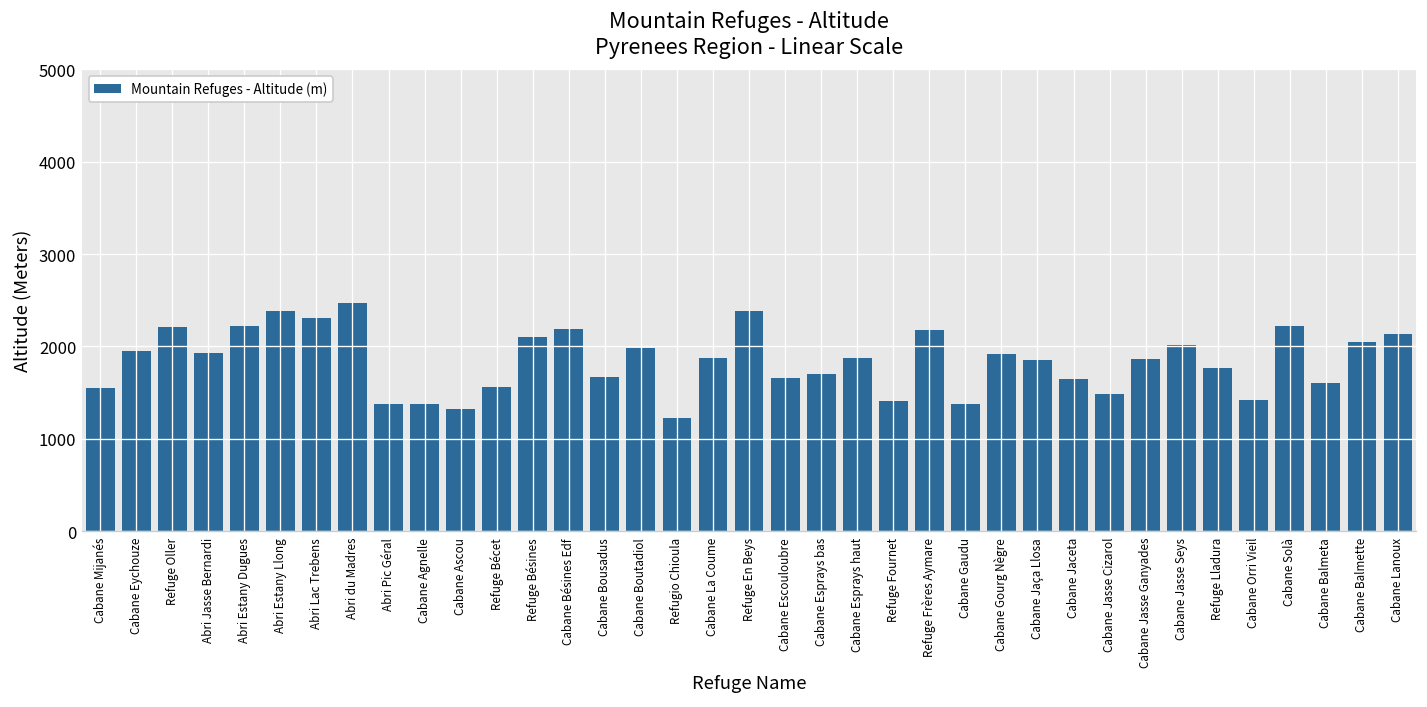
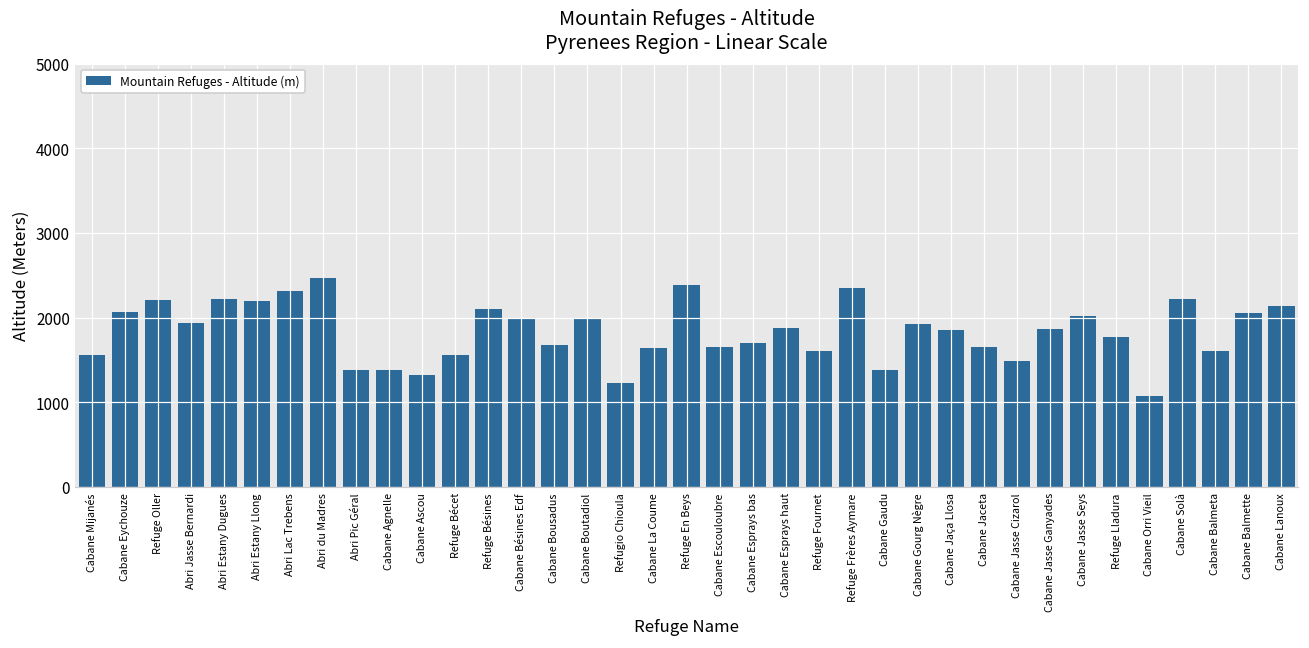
Cabane Eychouze: 2000 -> 2100
Abri Estany Llong: 2400 -> 2200
Cabane Bésines Edf: 2200 -> 2000
Cabane La Coume: 1900 -> 1600
Refuge Fournet: 1400 -> 1600
Refuge Frères Aymare: 2200 -> 2300
Cabane Orri Vieil: 1400 -> 1100
